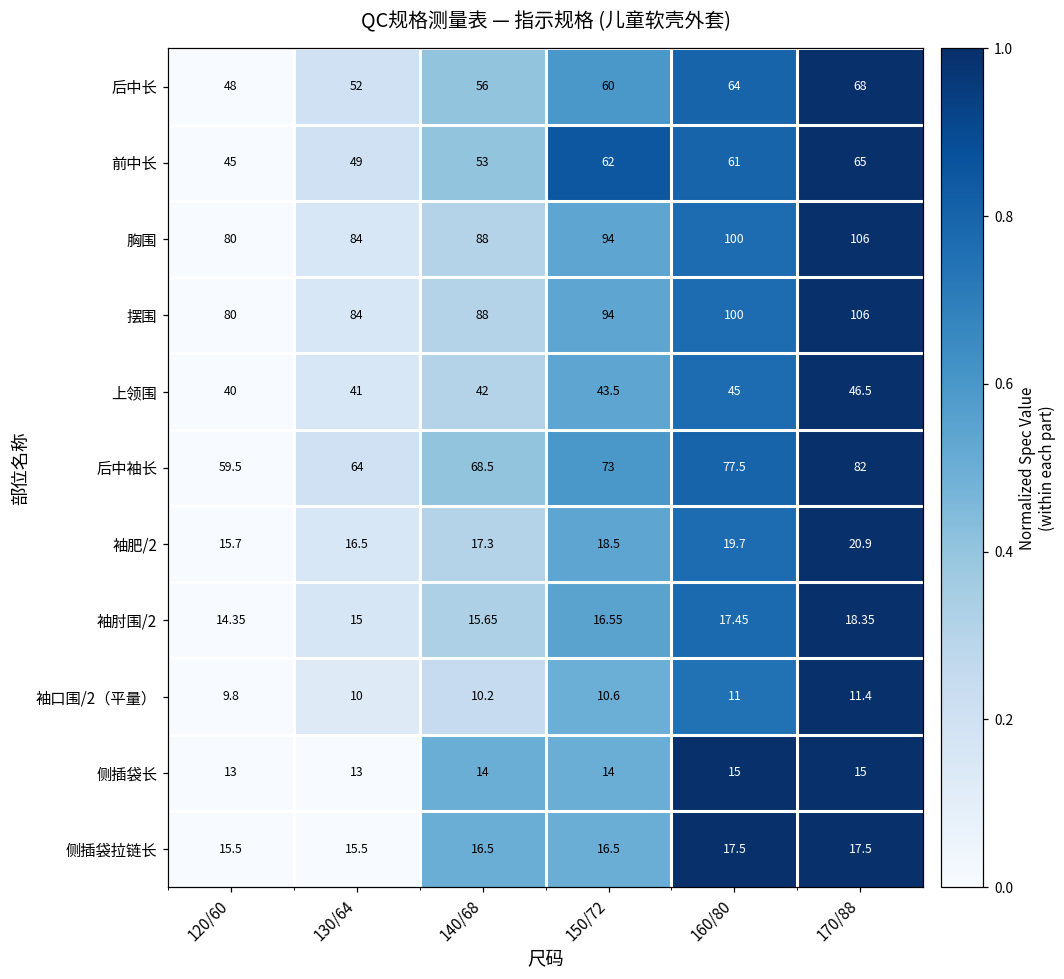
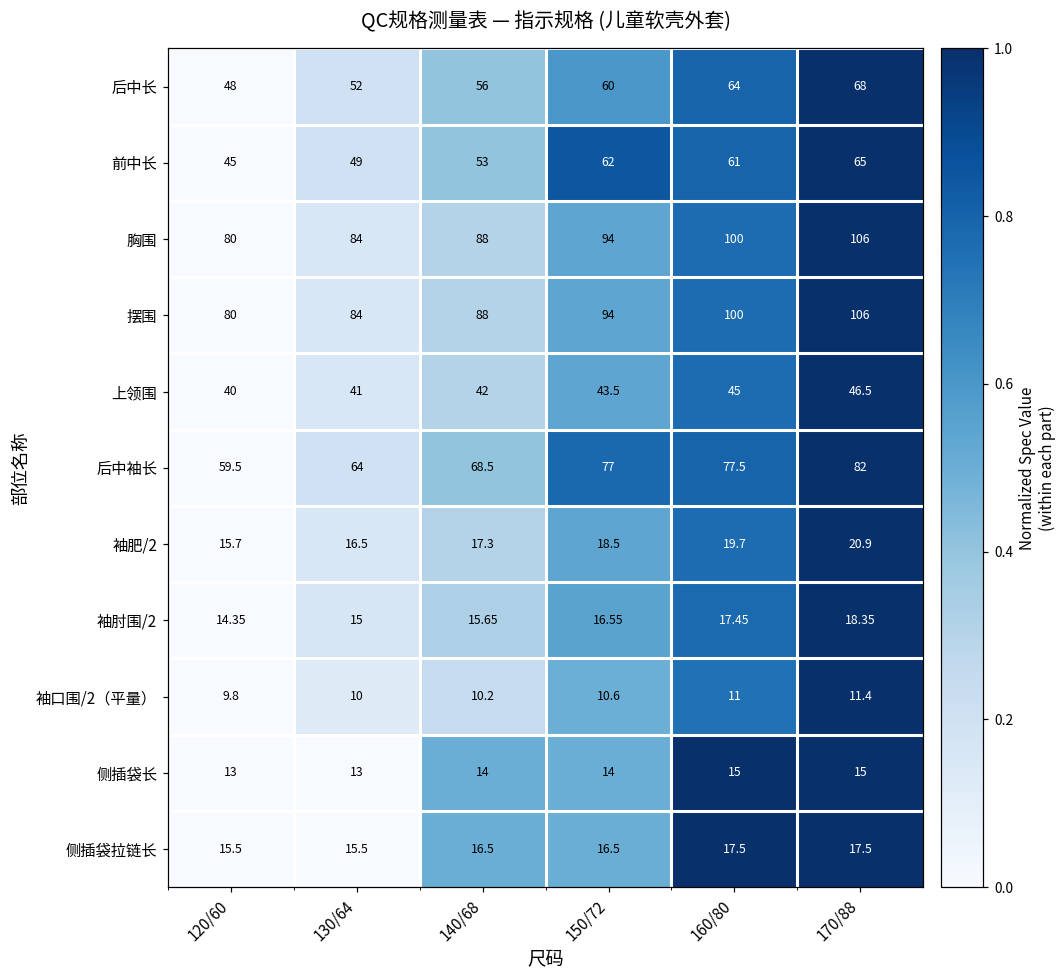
后中袖长, 150/72: 73 -> 77
